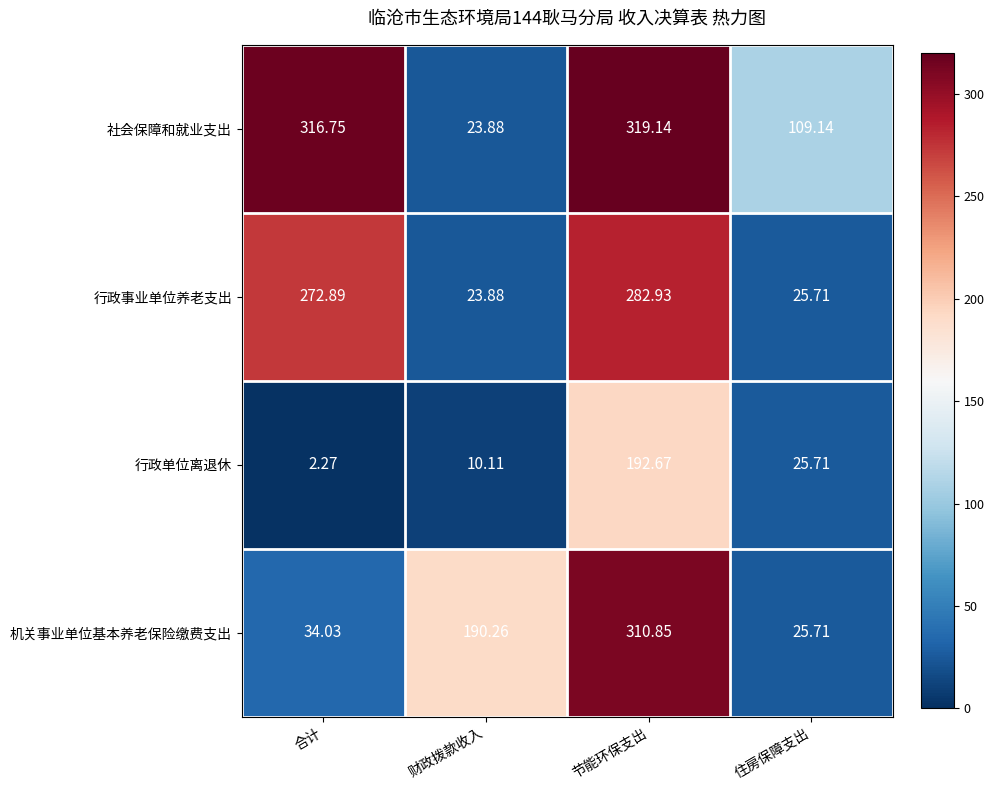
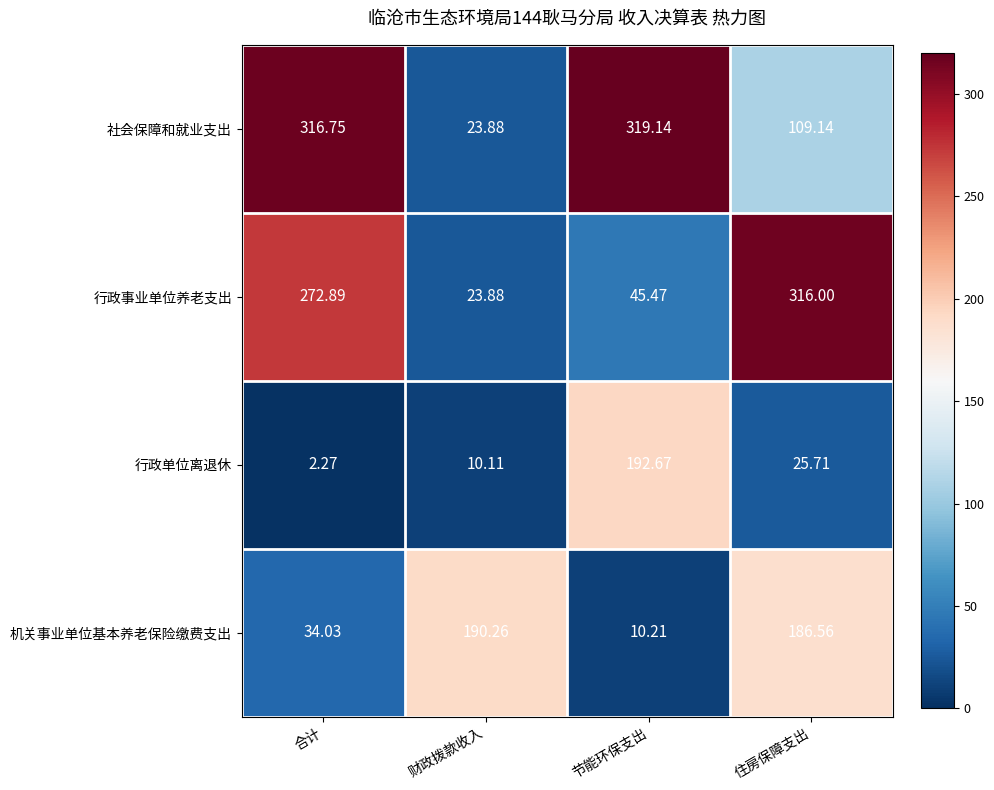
行政事业单位养老支出, 节能环保支出: 282.93 -> 45.47
行政事业单位养老支出, 住房保障支出: 25.71 -> 316.00
机关事业单位基本养老保险缴费支出, 节能环保支出: 310.85 -> 10.21
机关事业单位基本养老保险缴费支出, 住房保障支出: 25.71 -> 186.56
